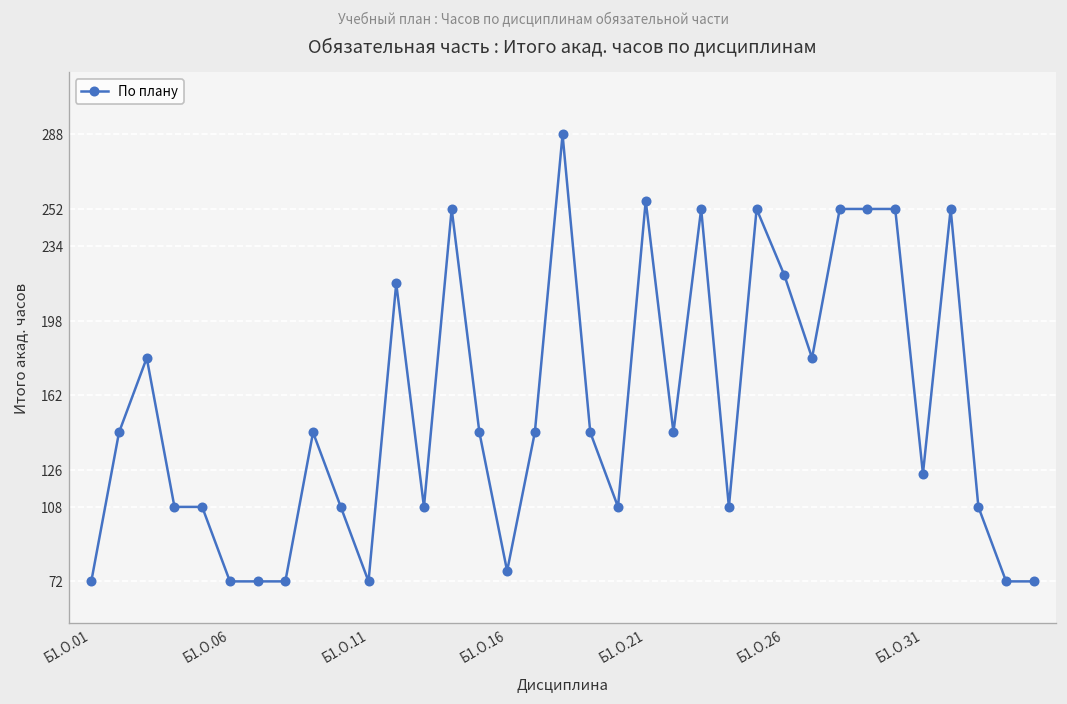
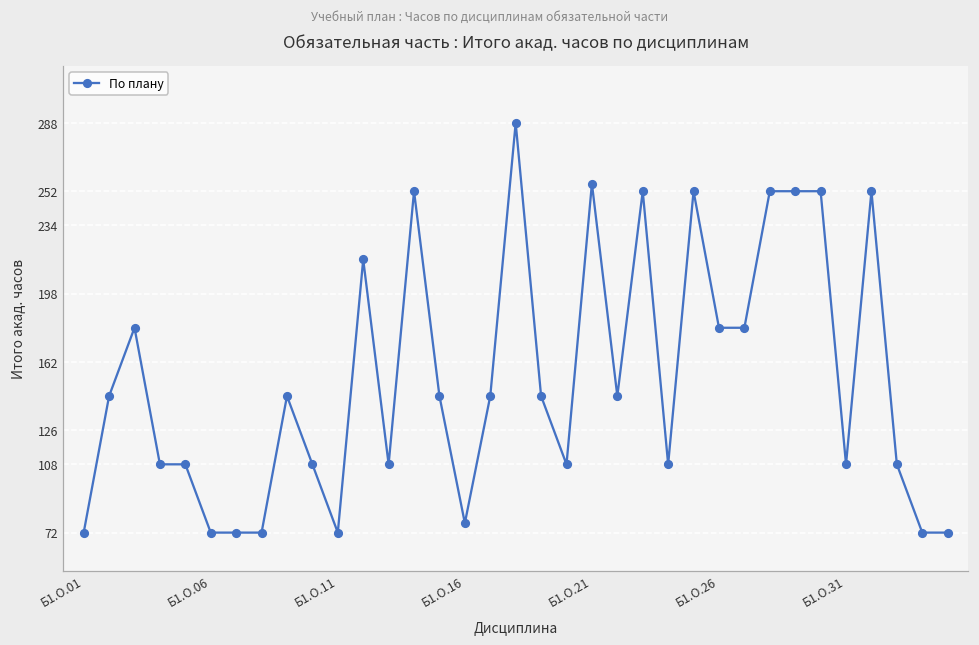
Б1.О.26: 220 -> 180
Б1.О.31: 124 -> 108
